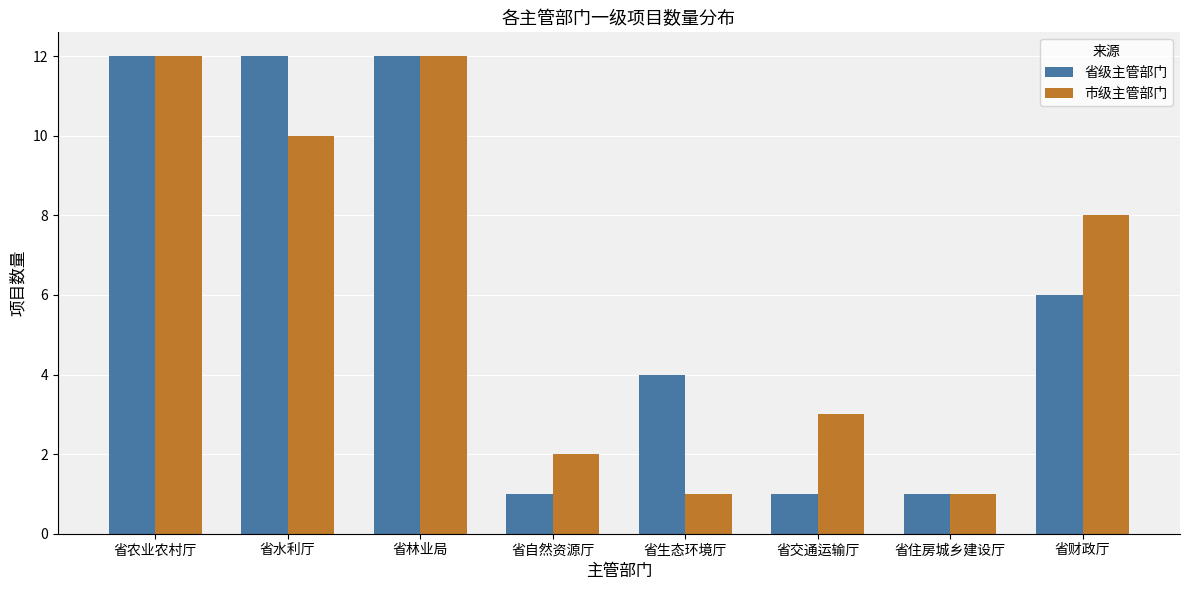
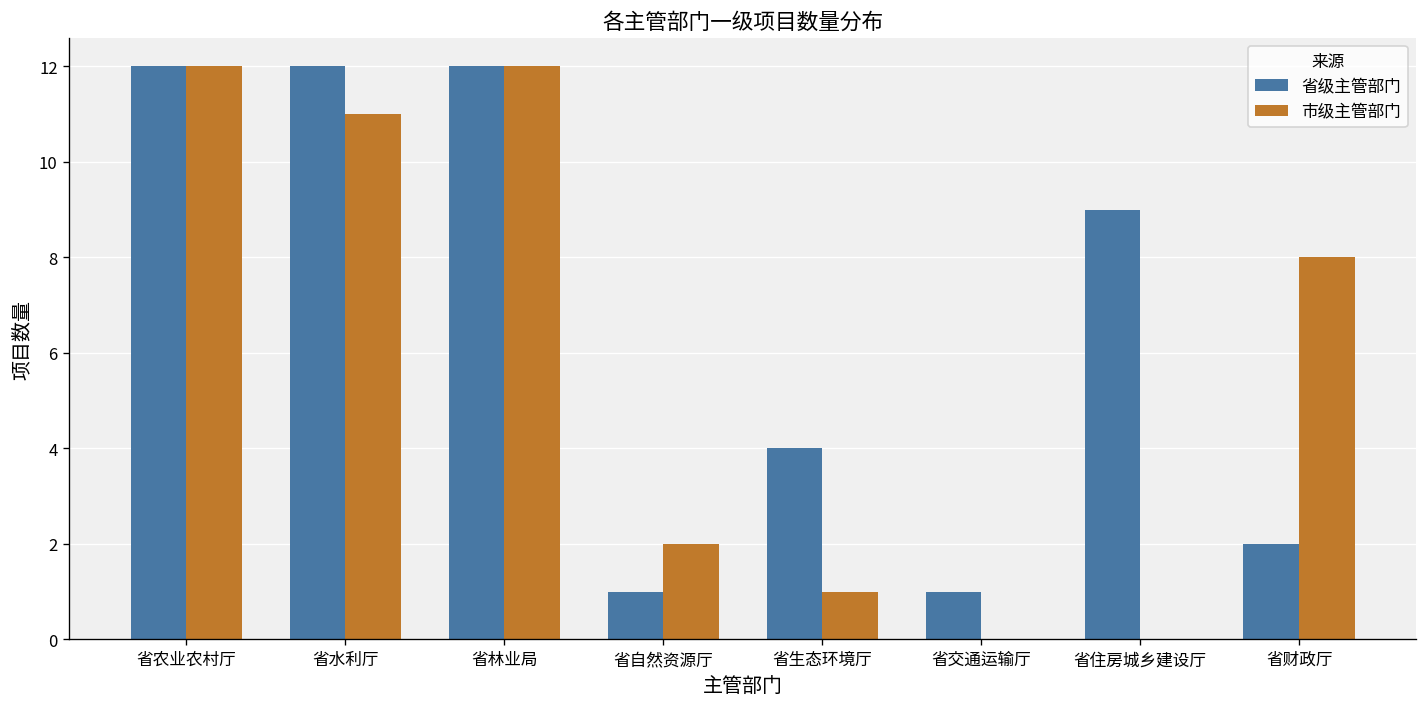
市级主管部门, 省水利厅: 10 -> 11
市级主管部门, 省交通运输厅: 3 -> 0
省级主管部门, 省住房城乡建设厅: 1 -> 9
市级主管部门, 省住房城乡建设厅: 1 -> 0
省级主管部门, 省财政厅: 6 -> 2
